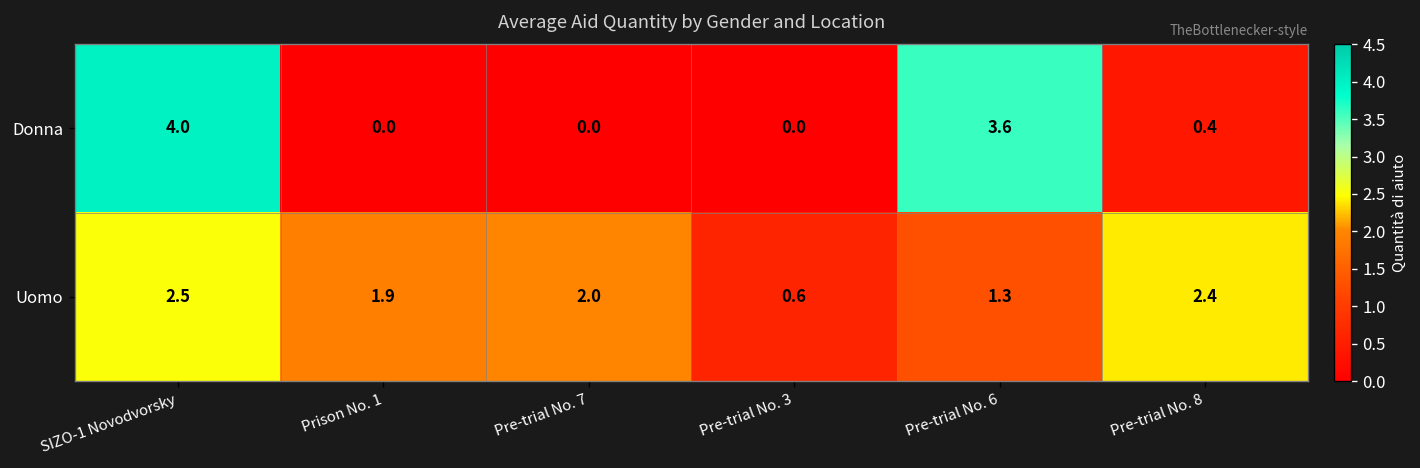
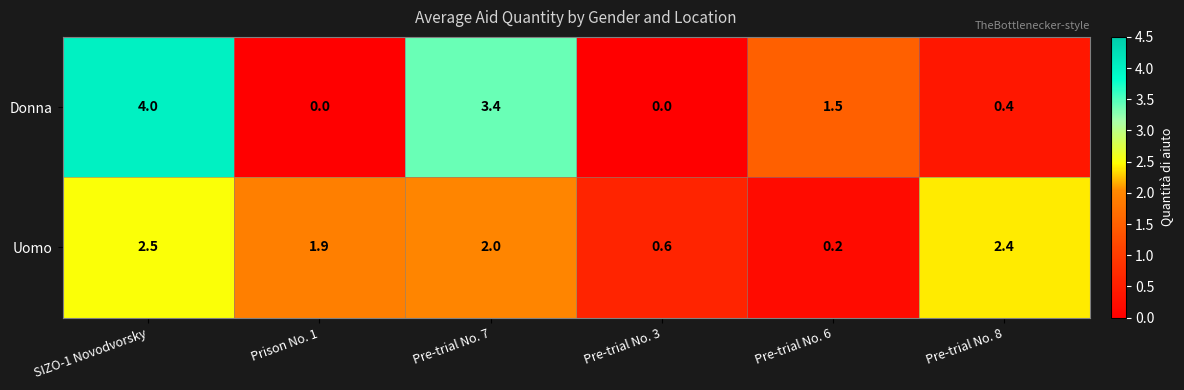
Donna, Pre-trial No. 7: 0.0 -> 3.4
Donna, Pre-trial No. 6: 3.6 -> 1.5
Uomo, Pre-trial No. 6: 1.3 -> 0.2
